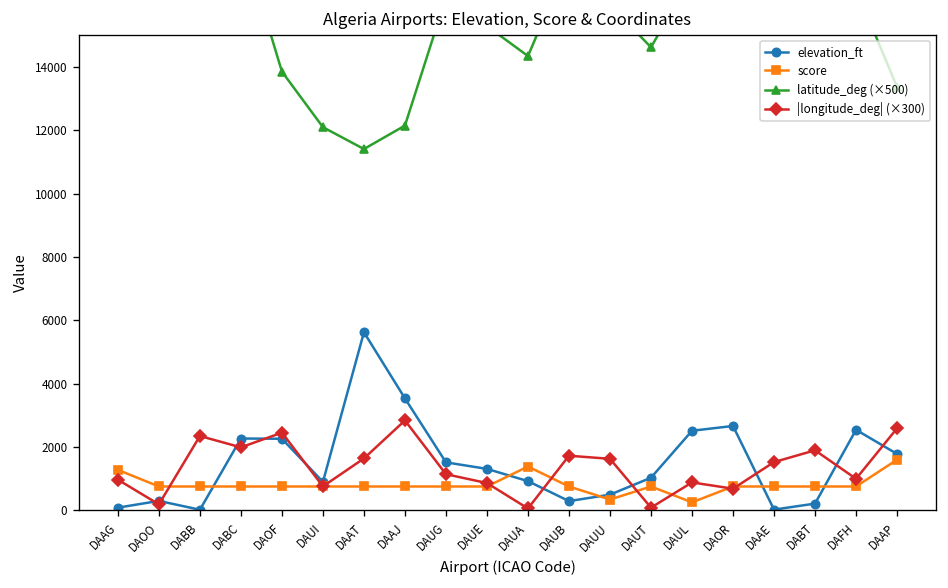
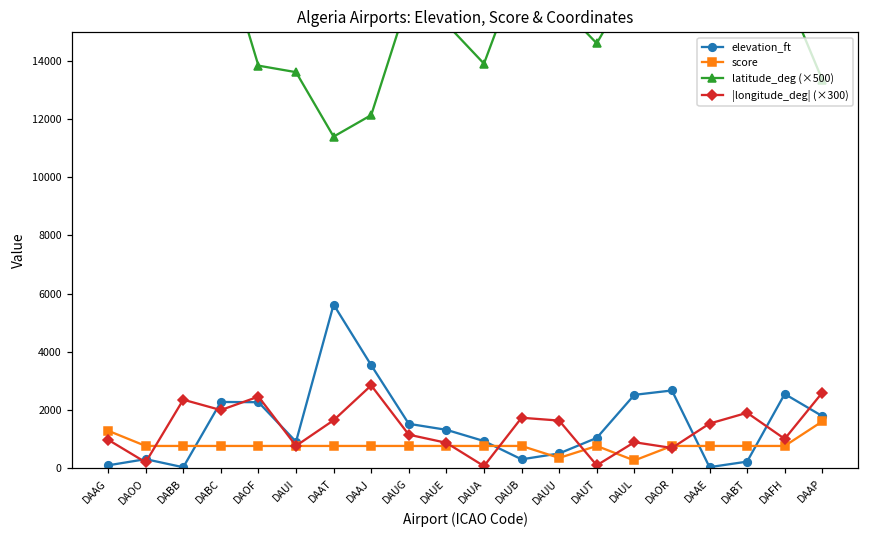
latitude_deg (×500), DAUI: 12100 -> 13600
score, DAUA: 1400 -> 800
latitude_deg (×500), DAUA: 14300 -> 13900
